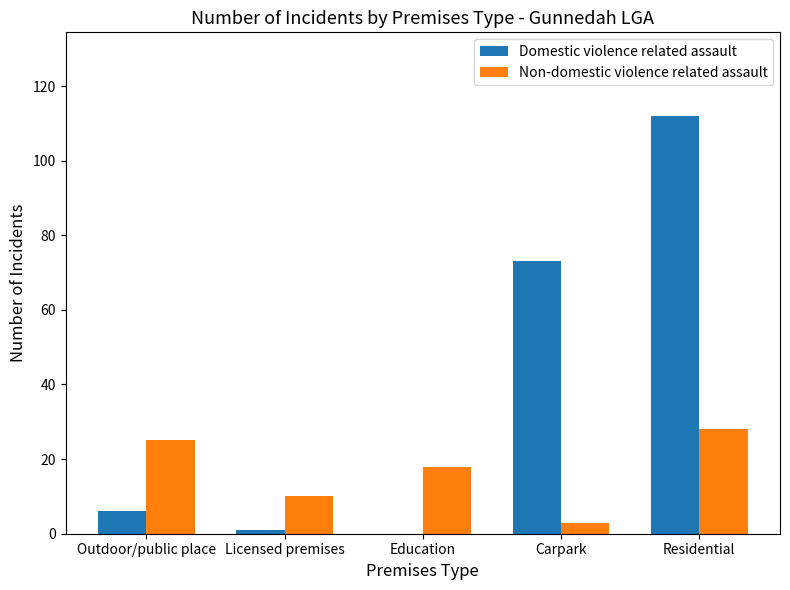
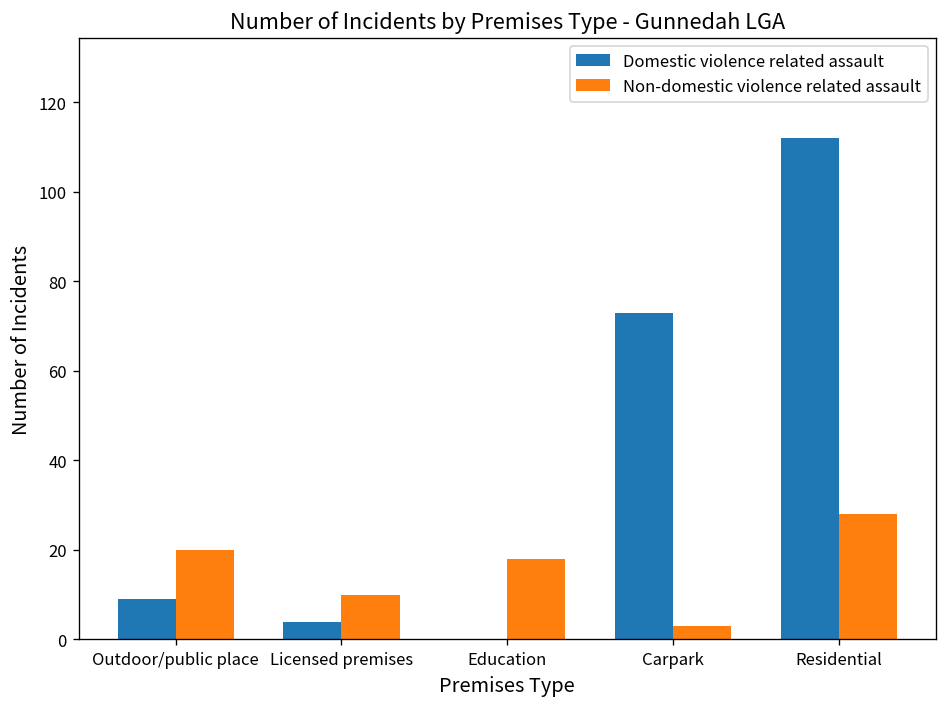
Domestic violence related assault, Outdoor/public place: 6 -> 9
Non-domestic violence related assault, Outdoor/public place: 25 -> 20
Domestic violence related assault, Licensed premises: 1 -> 4
